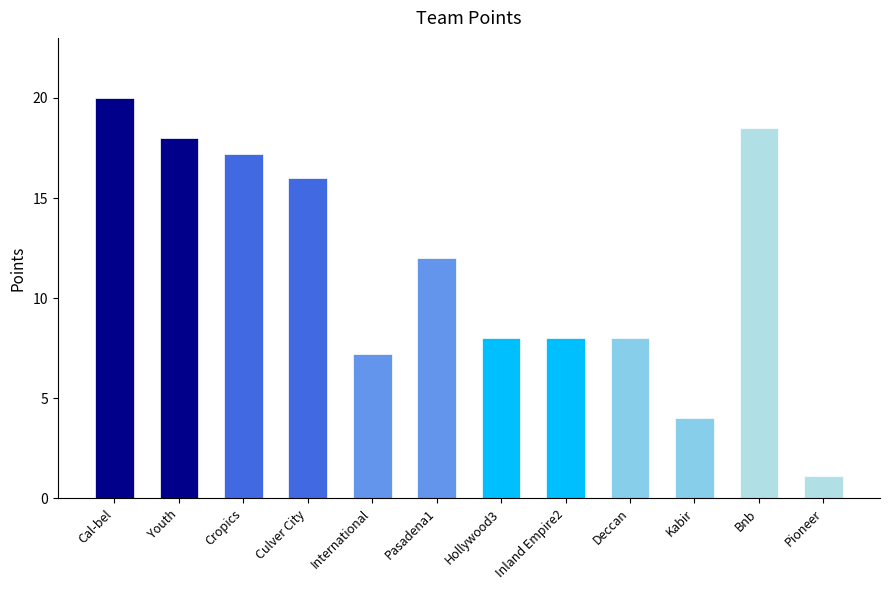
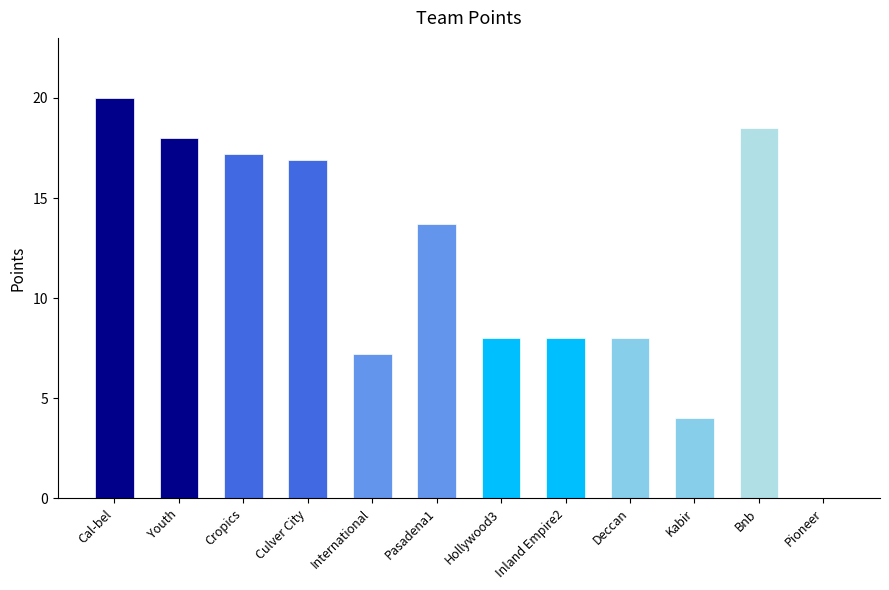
Culver City: 16.0 -> 16.9
Pasadena1: 12.0 -> 13.7
Pioneer: 1.1 -> 0.0
